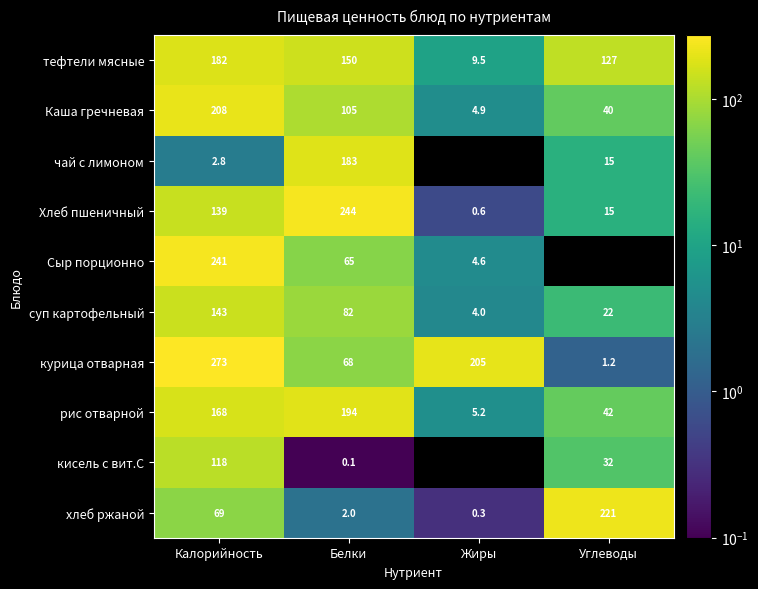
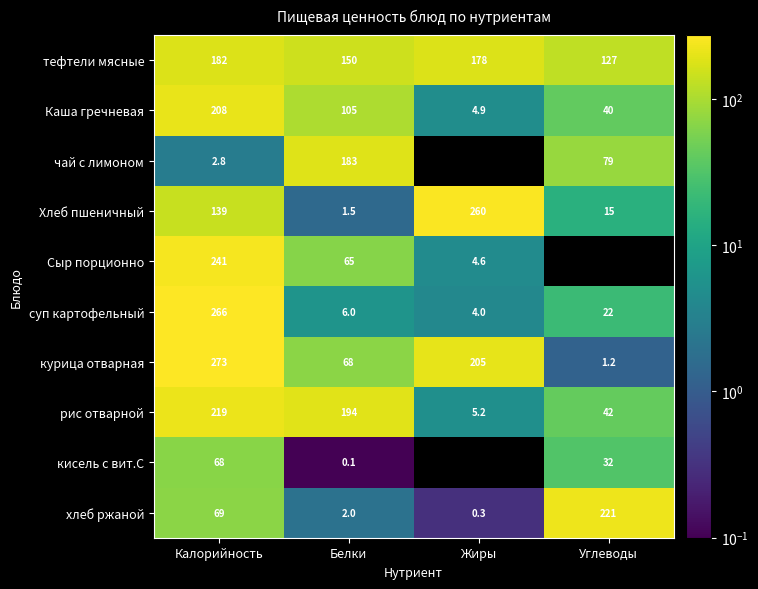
тефтели мясные, Жиры: 9.5 -> 178
чай с лимоном, Углеводы: 15 -> 79
Хлеб пшеничный, Белки: 244 -> 1.5
Хлеб пшеничный, Жиры: 0.6 -> 260
суп картофельный, Калорийность: 143 -> 266
суп картофельный, Белки: 82 -> 6.0
рис отварной, Калорийность: 168 -> 219
кисель с вит.С, Калорийность: 118 -> 68
